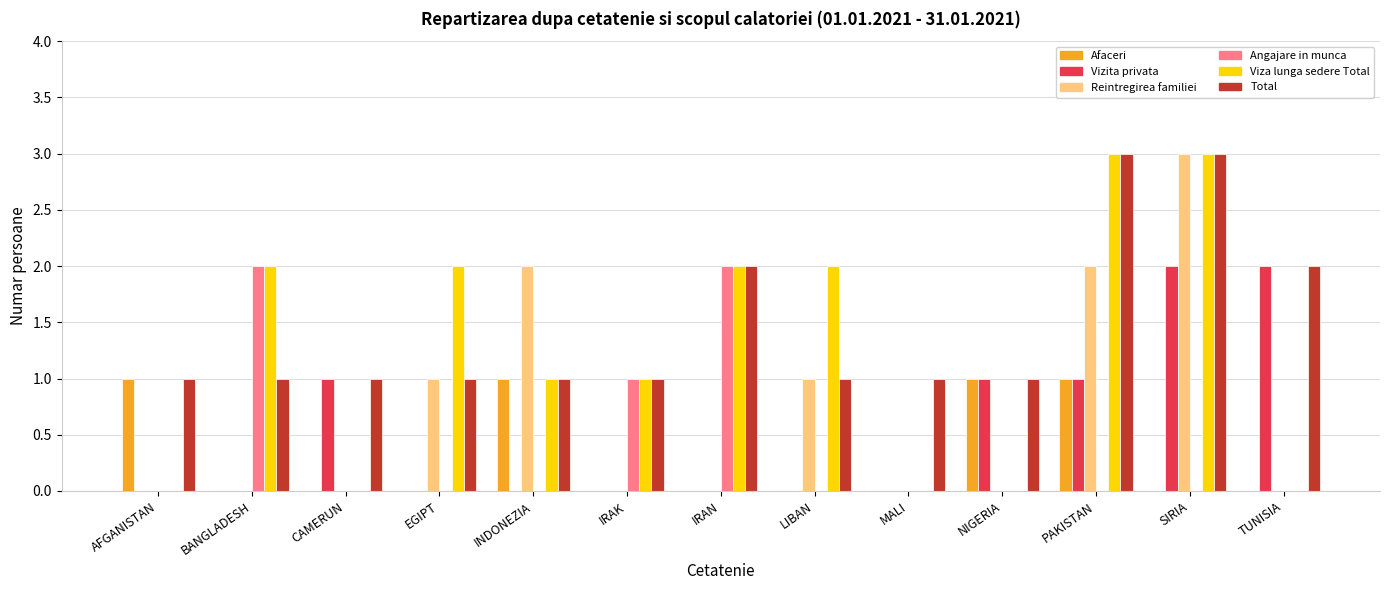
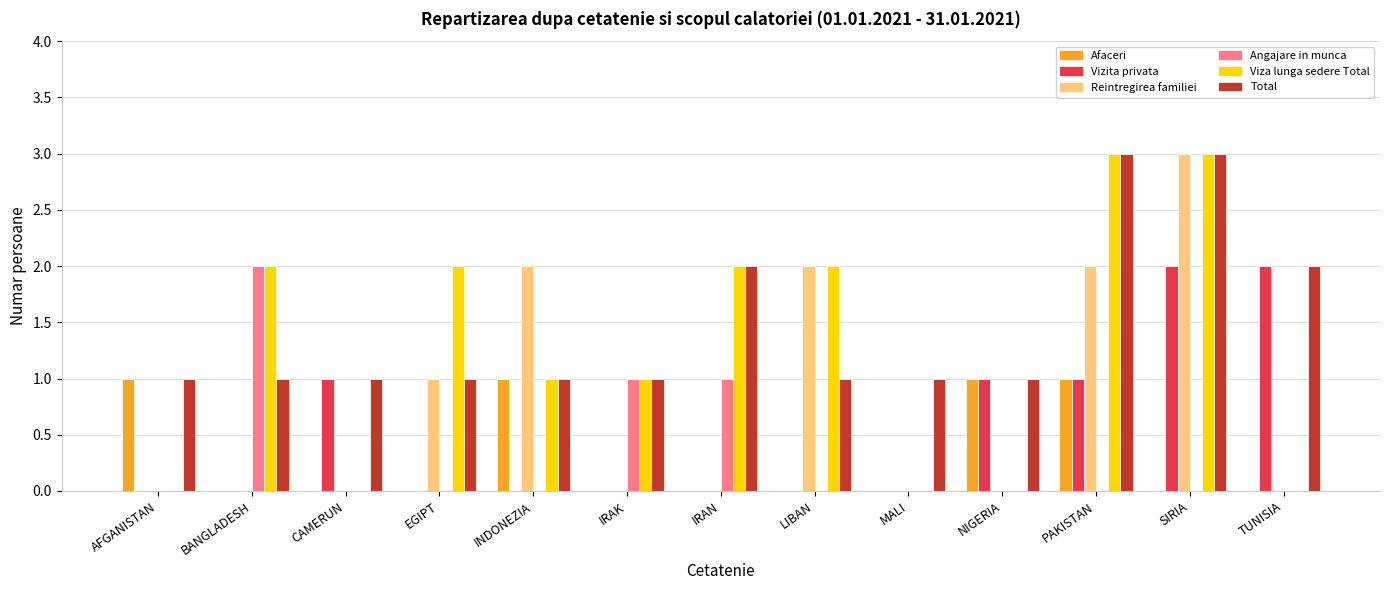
Angajare in munca, IRAN: 2 -> 1
Reintregirea familiei, LIBAN: 1 -> 2
